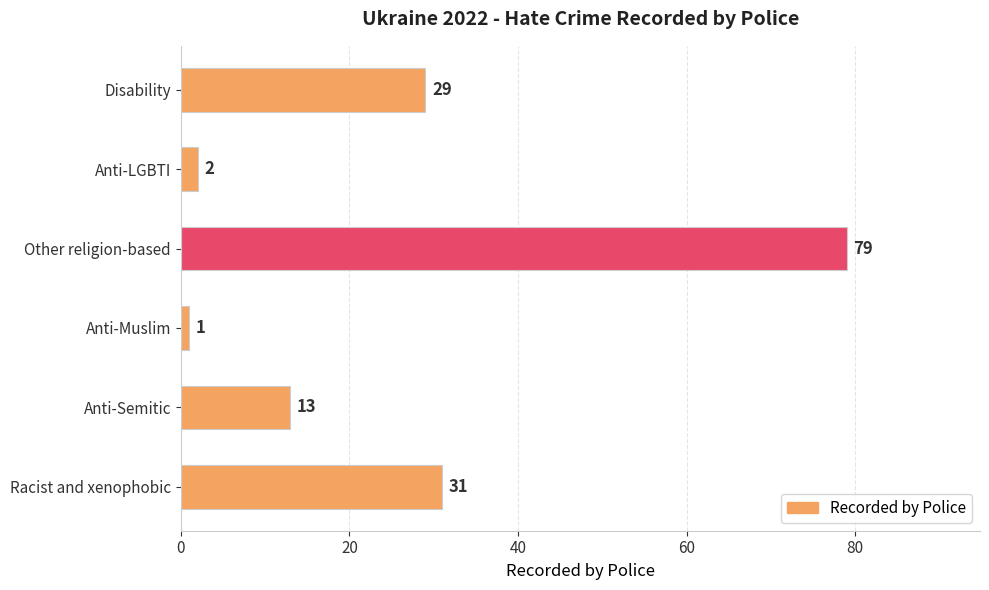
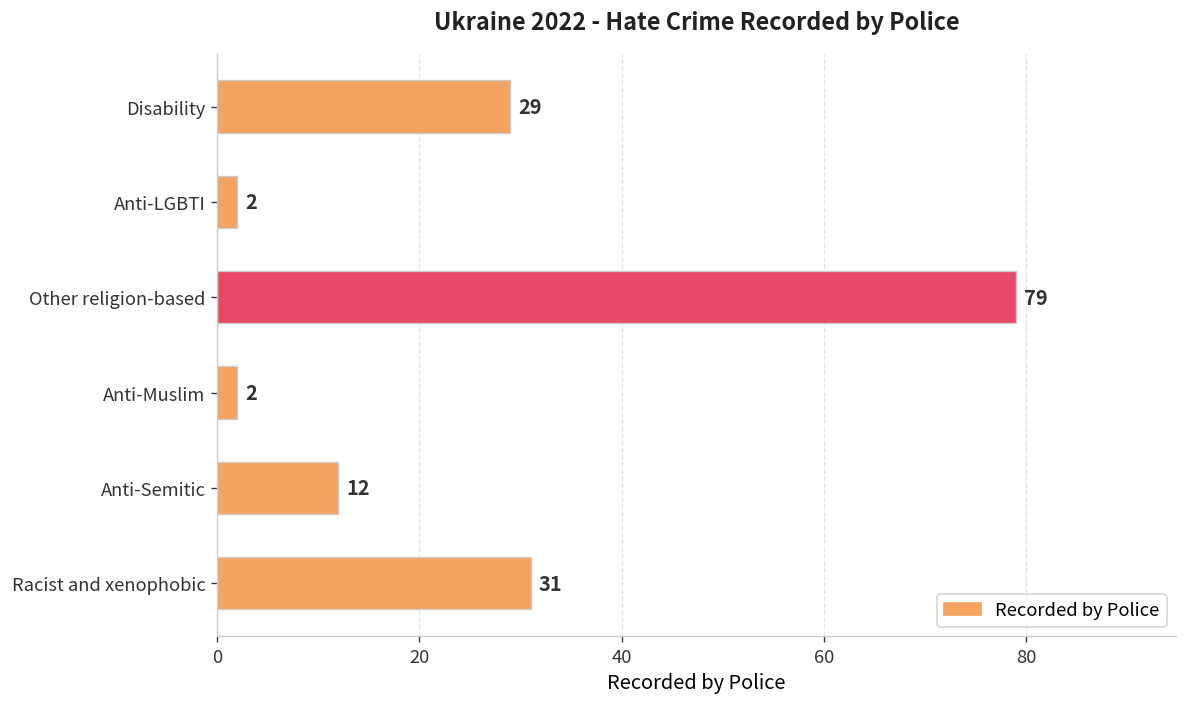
Anti-Muslim: 1 -> 2
Anti-Semitic: 13 -> 12
